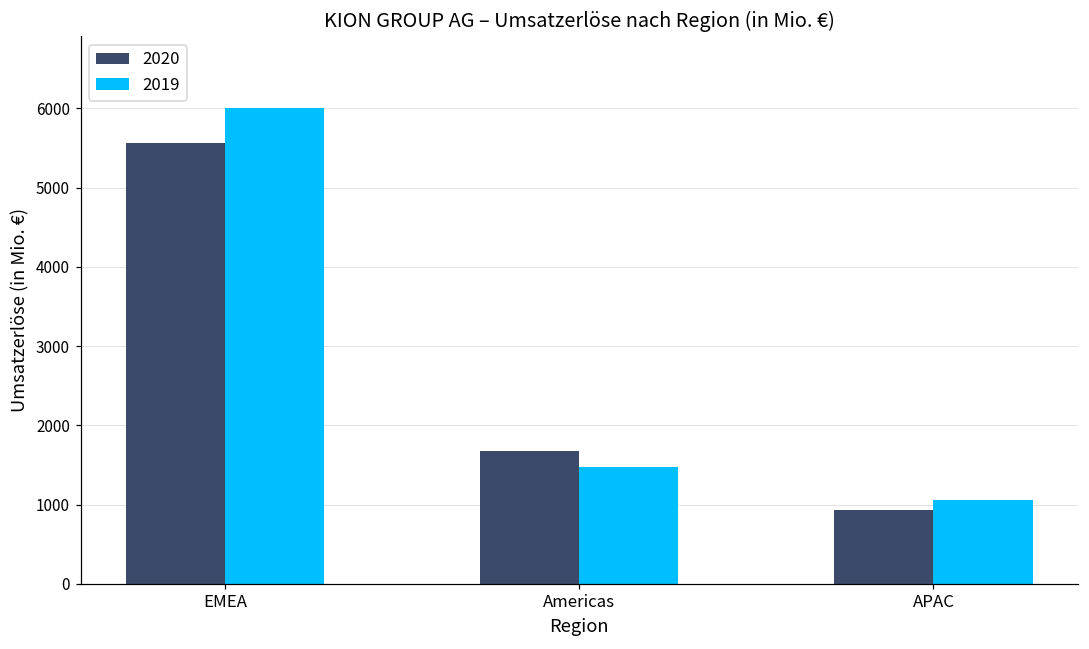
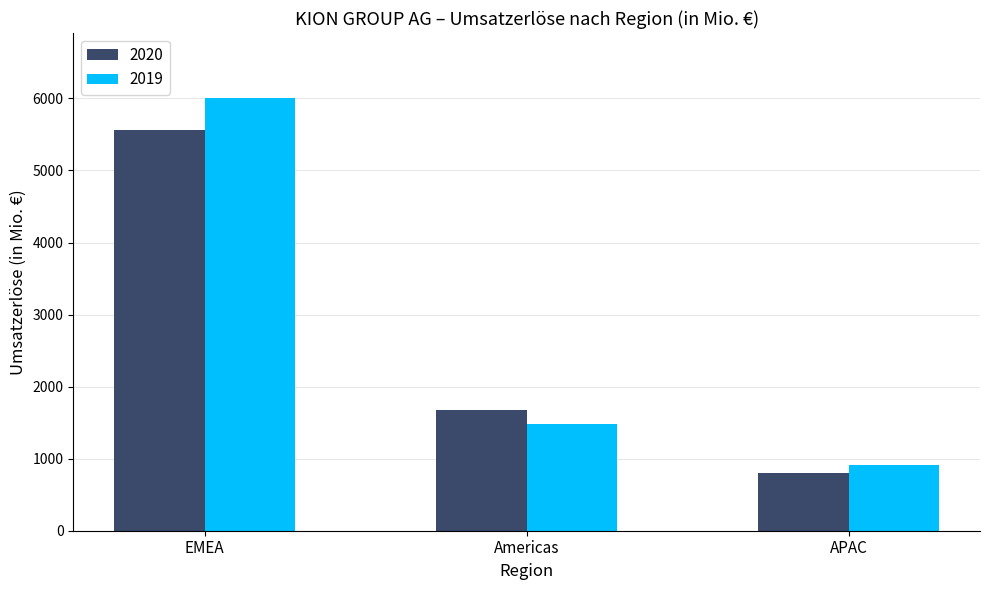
2020, APAC: 900 -> 800
2019, APAC: 1100 -> 900
